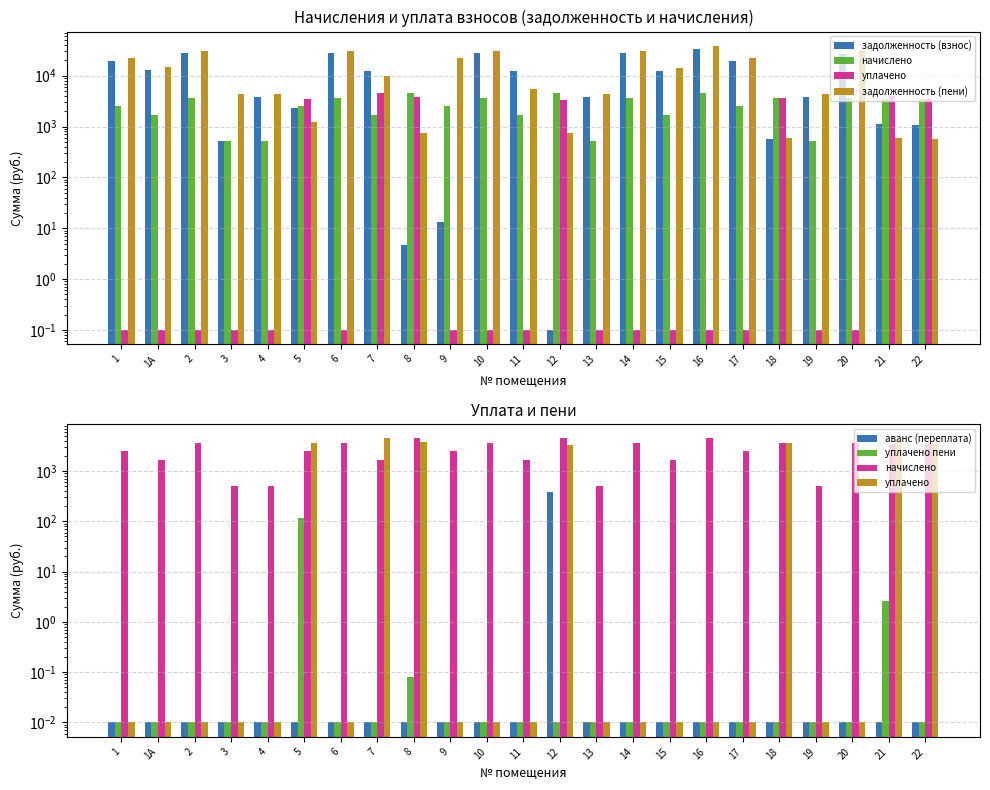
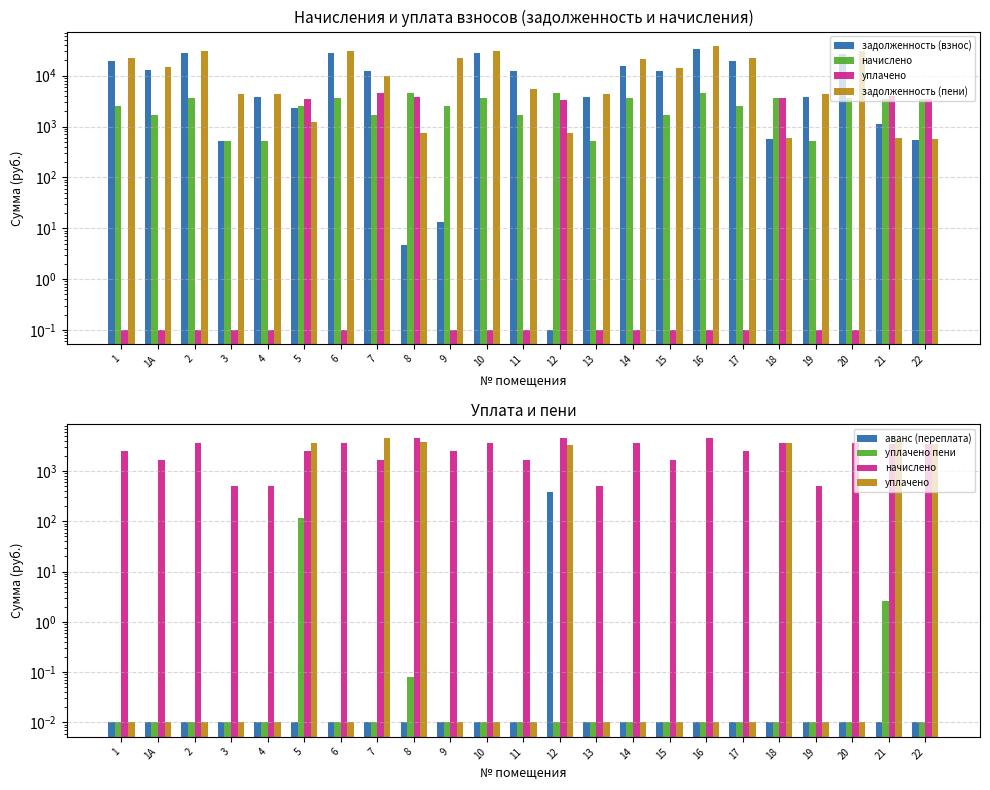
Начисления и уплата взносов (задолженность и начисления), задолженность (взнос), 14: 30000 -> 15000
Начисления и уплата взносов (задолженность и начисления), задолженность (пени), 14: 30000 -> 21000
Начисления и уплата взносов (задолженность и начисления), задолженность (взнос), 22: 1100 -> 500
